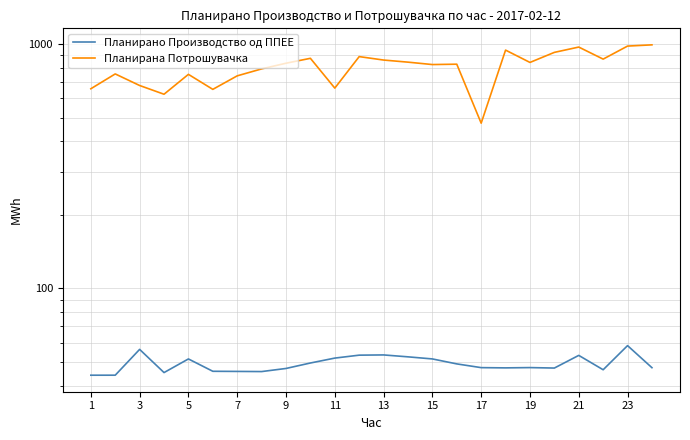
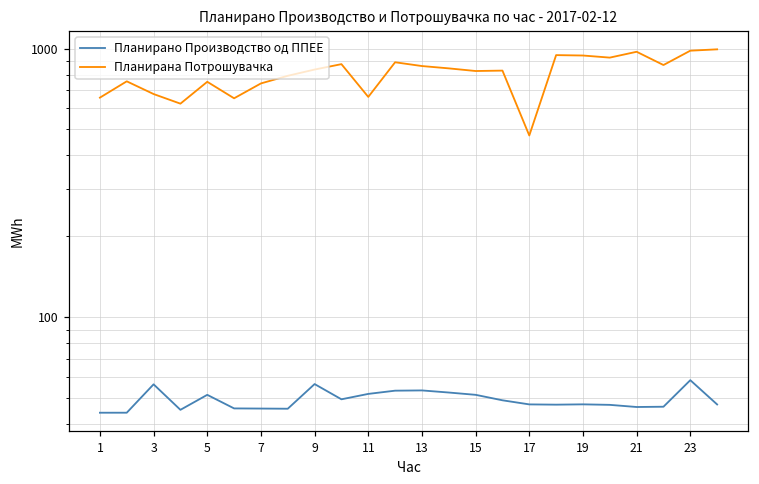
Планирано Производство од ППЕЕ, 9: 47 -> 56
Планирана Потрошувачка, 19: 840 -> 940
Планирано Производство од ППЕЕ, 21: 53 -> 46
